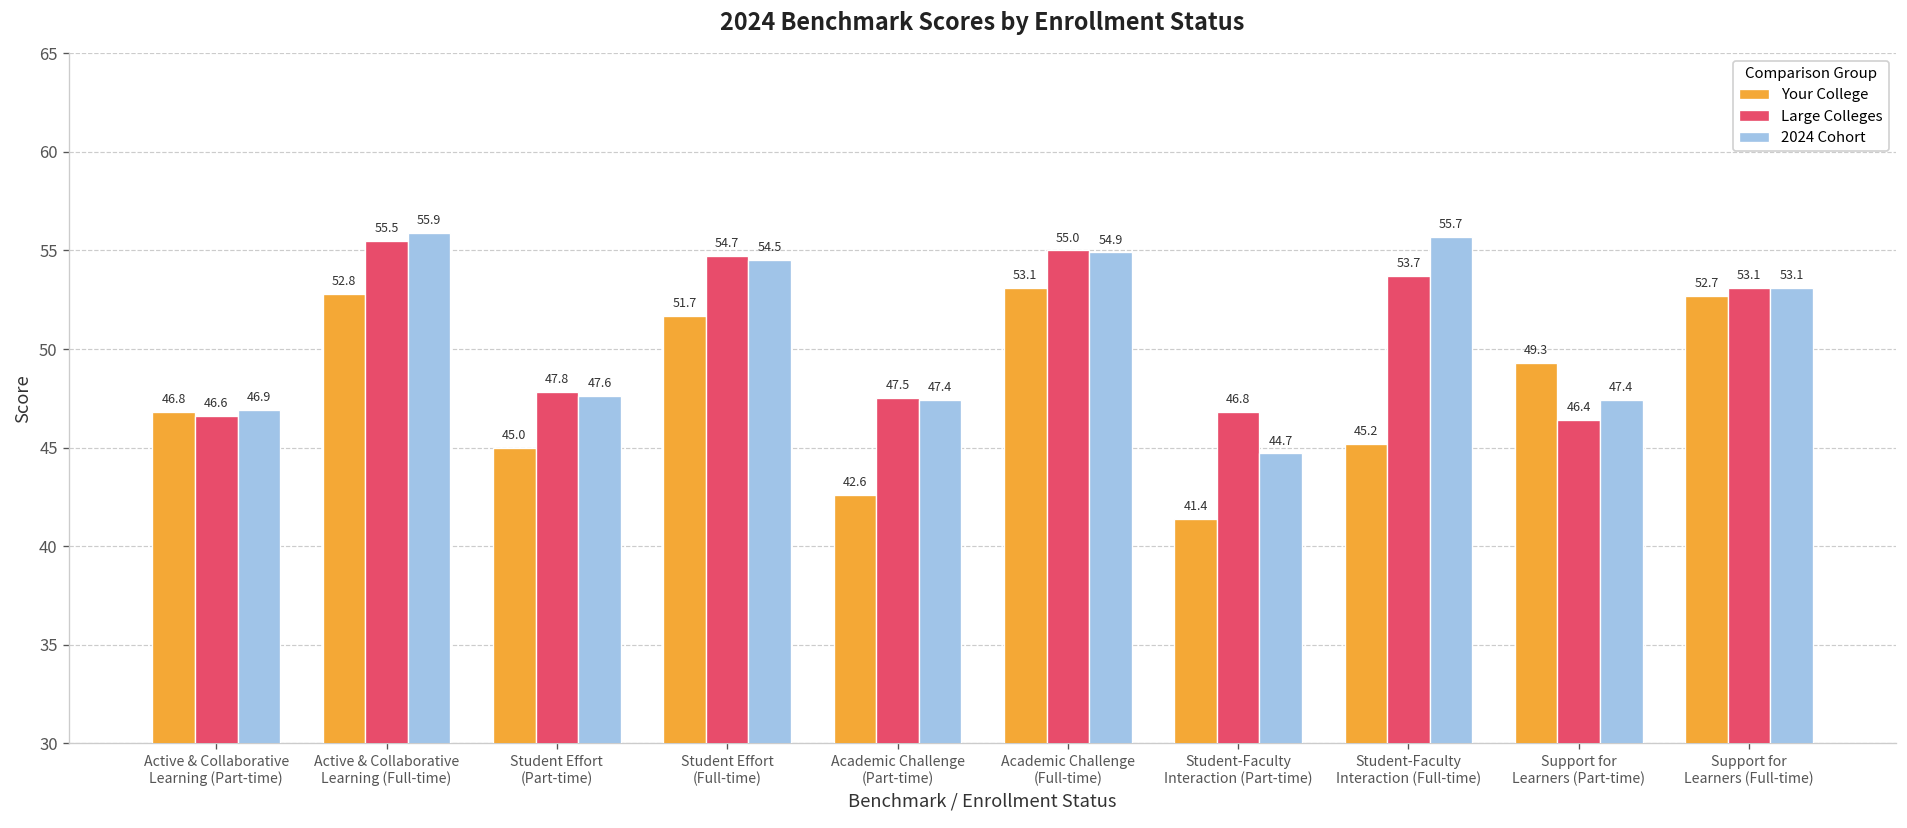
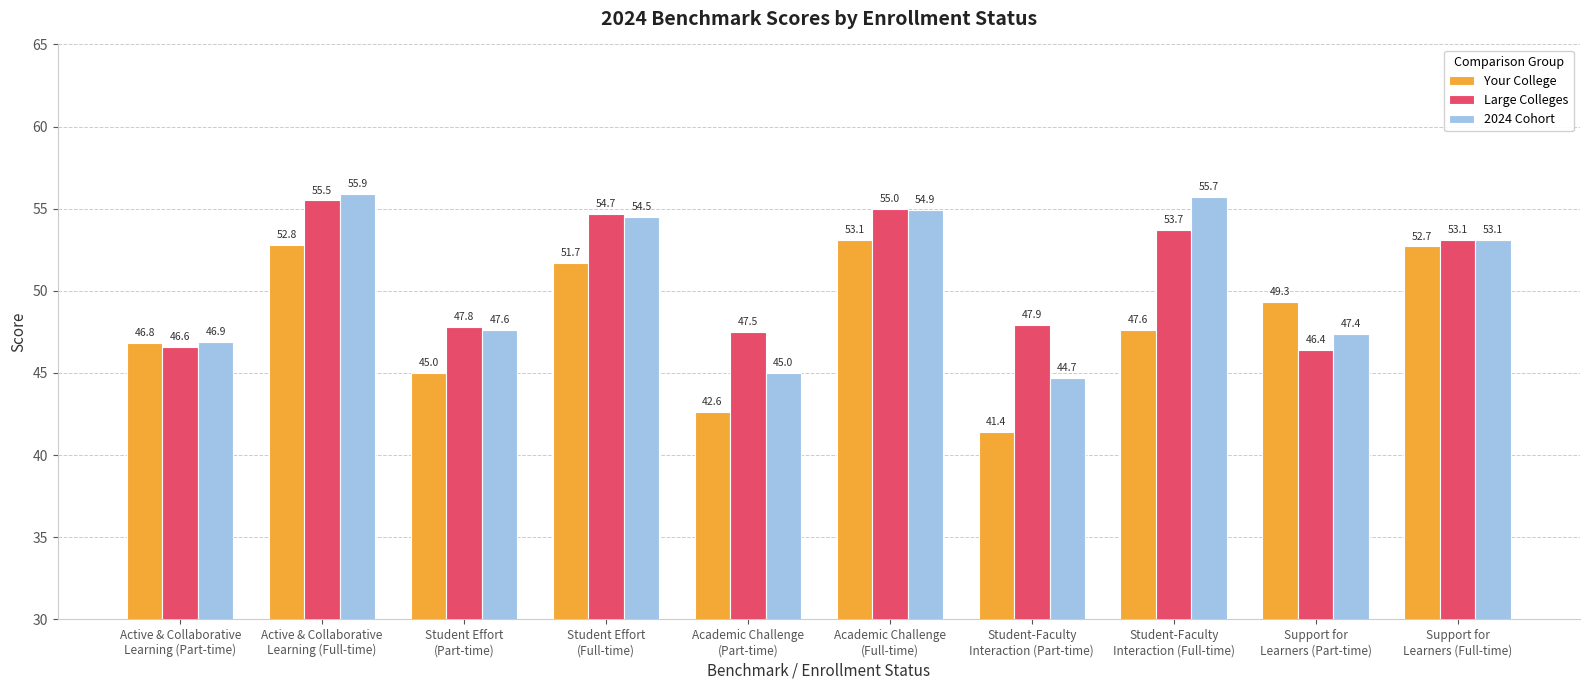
2024 Cohort, Academic Challenge (Part-time): 47.4 -> 45.0
Large Colleges, Student-Faculty Interaction (Part-time): 46.8 -> 47.9
Your College, Student-Faculty Interaction (Full-time): 45.2 -> 47.6
